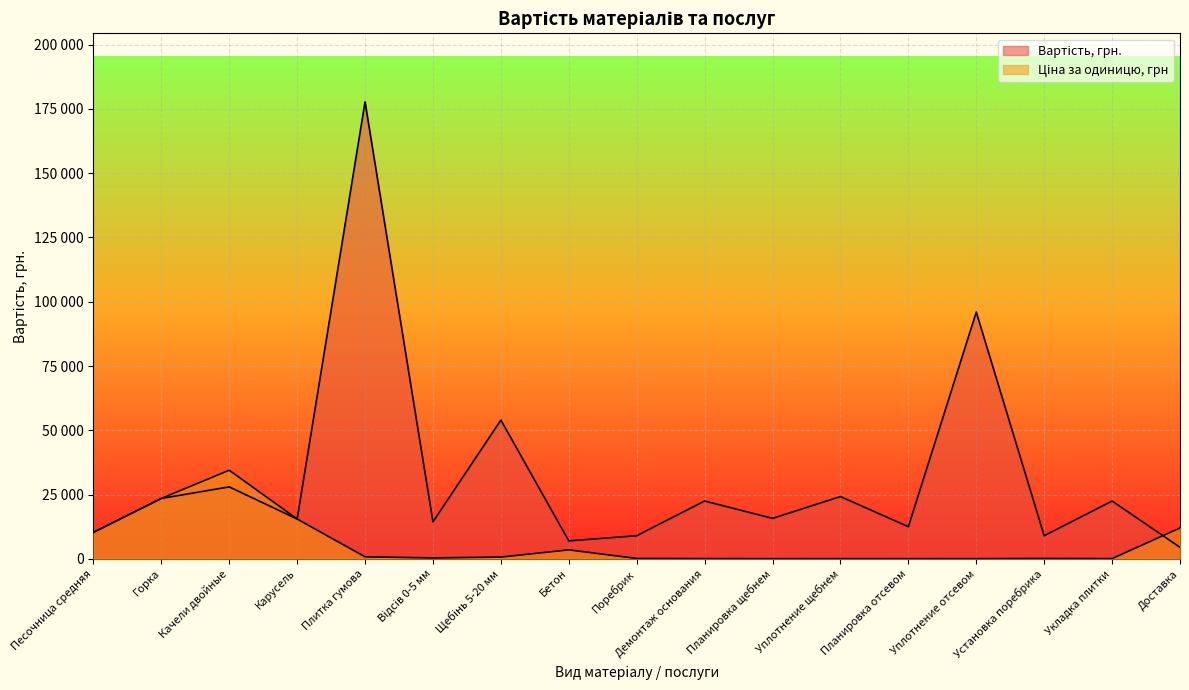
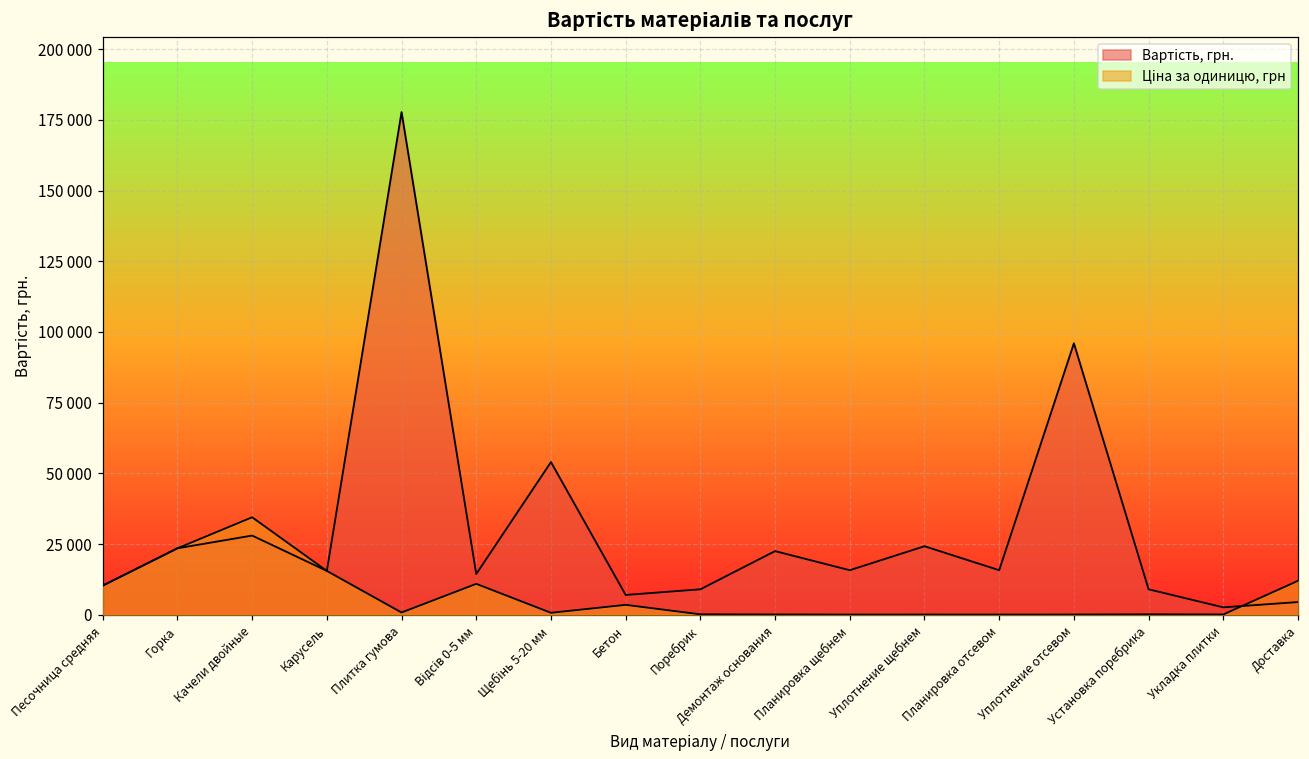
Ціна за одиницю, грн, Відсів 0-5 мм: 0 -> 11000
Вартість, грн., Планировка отсевом: 13000 -> 16000
Вартість, грн., Укладка плитки: 23000 -> 3000
